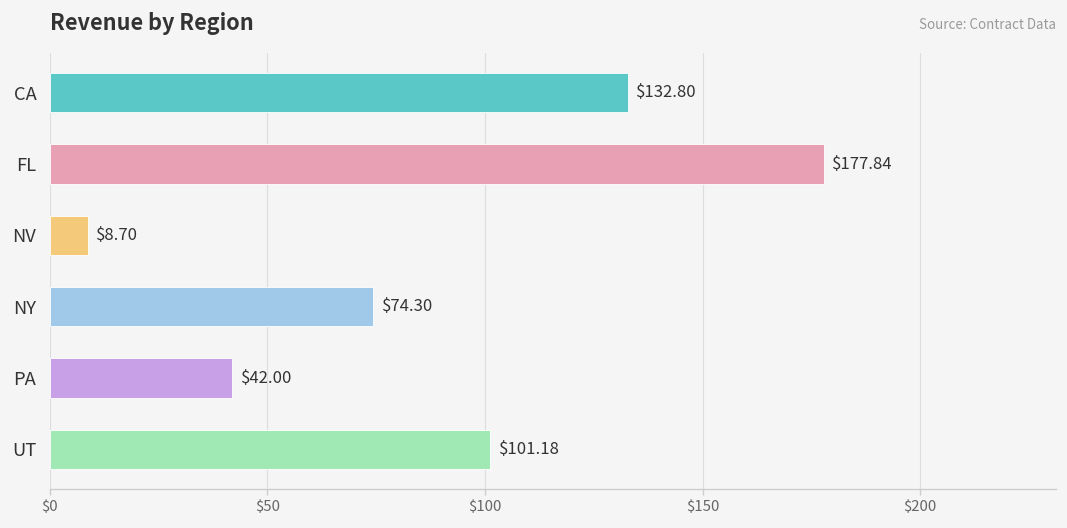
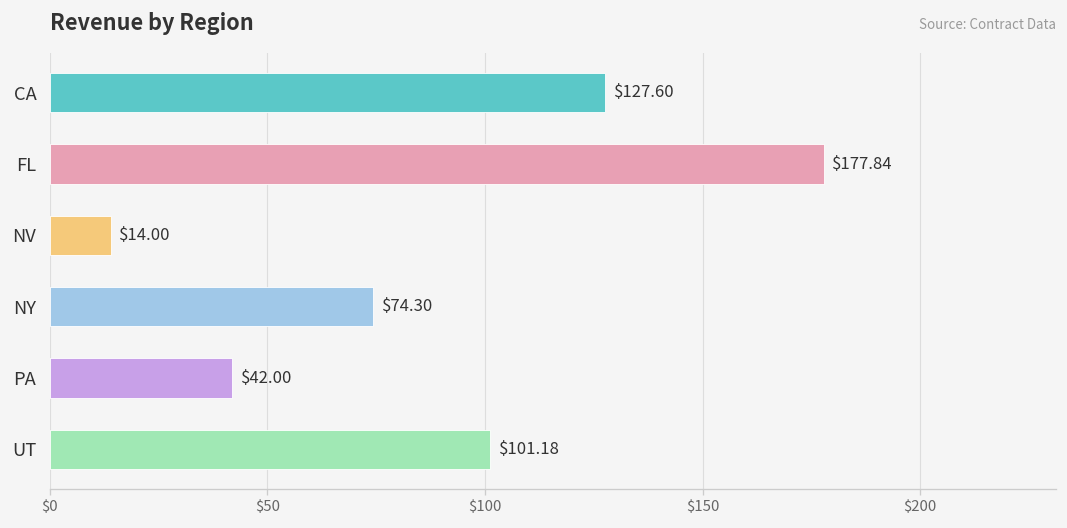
CA: $132.80 -> $127.60
NV: $8.70 -> $14.00
